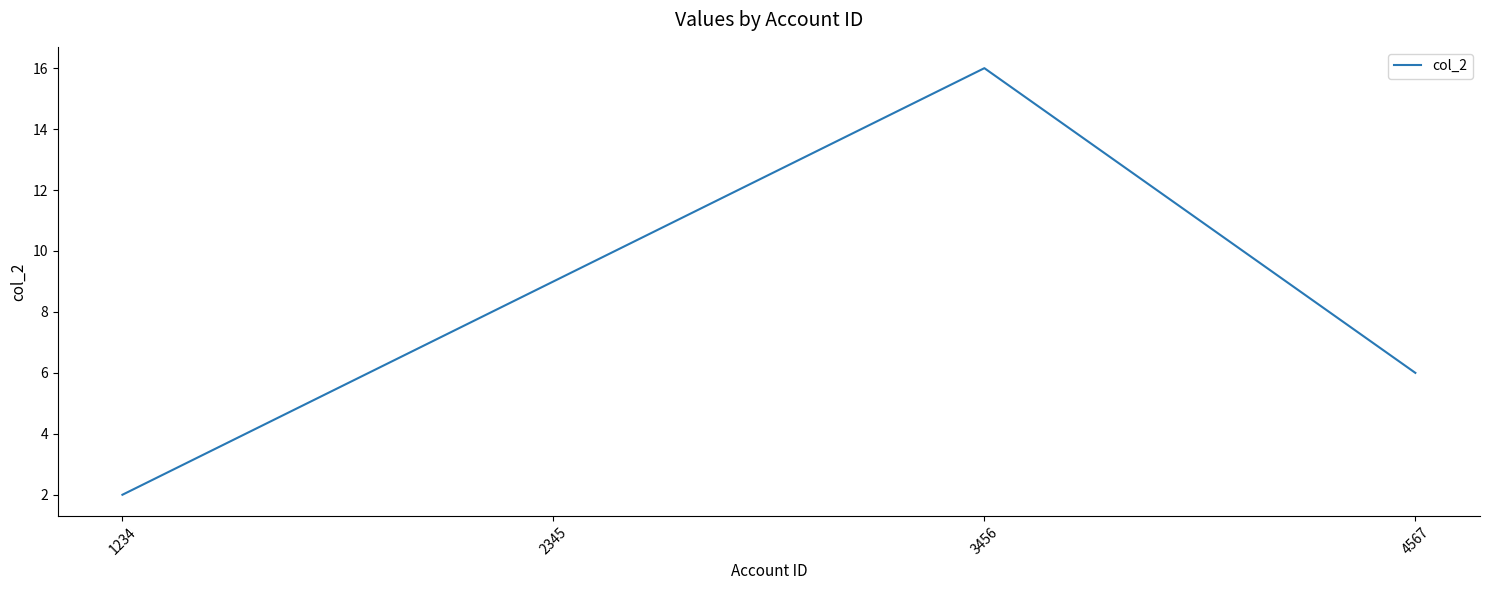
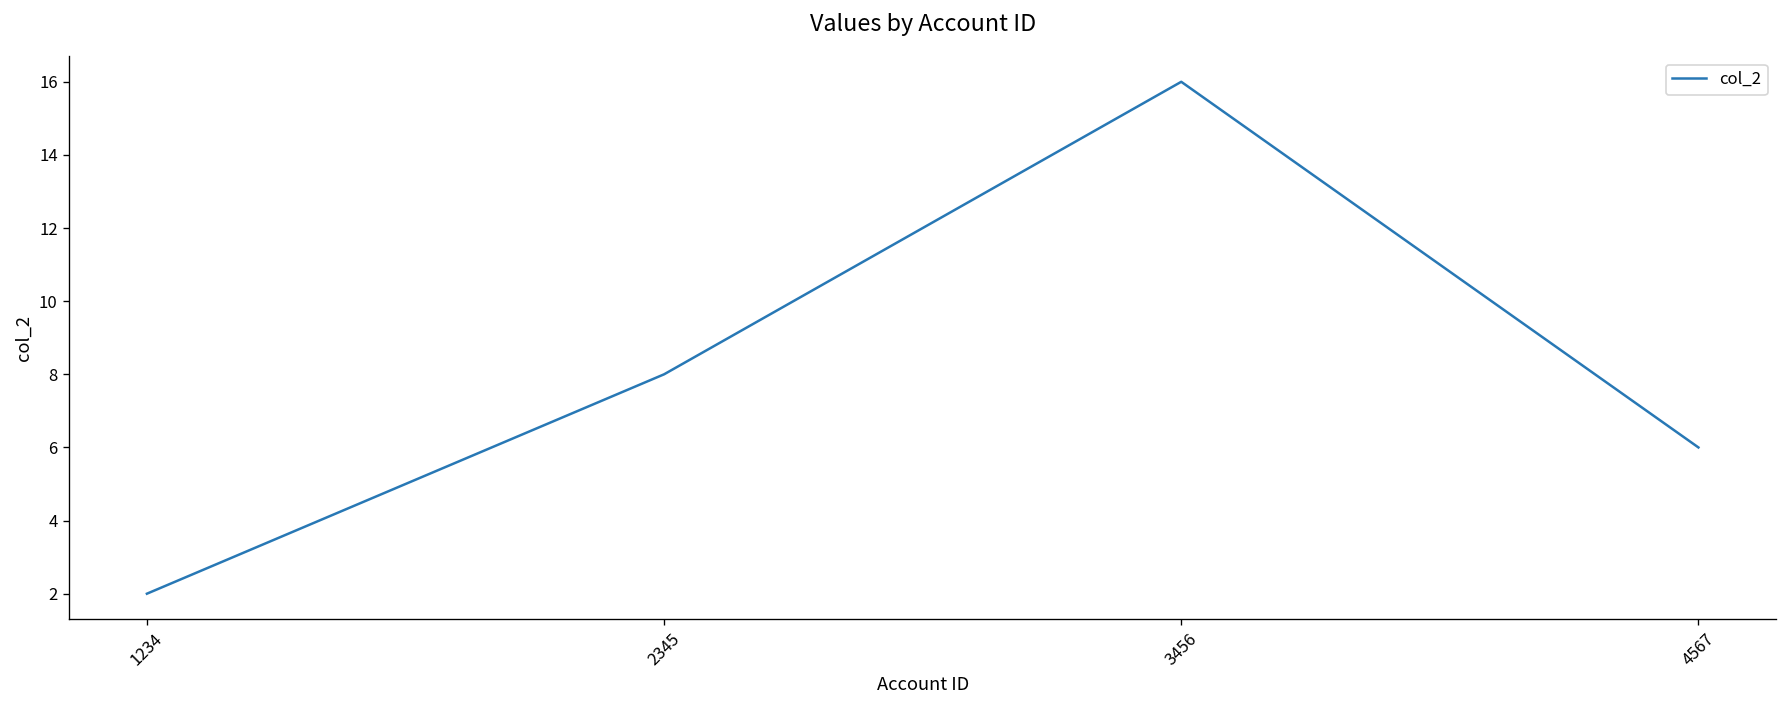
2345: 9 -> 8
